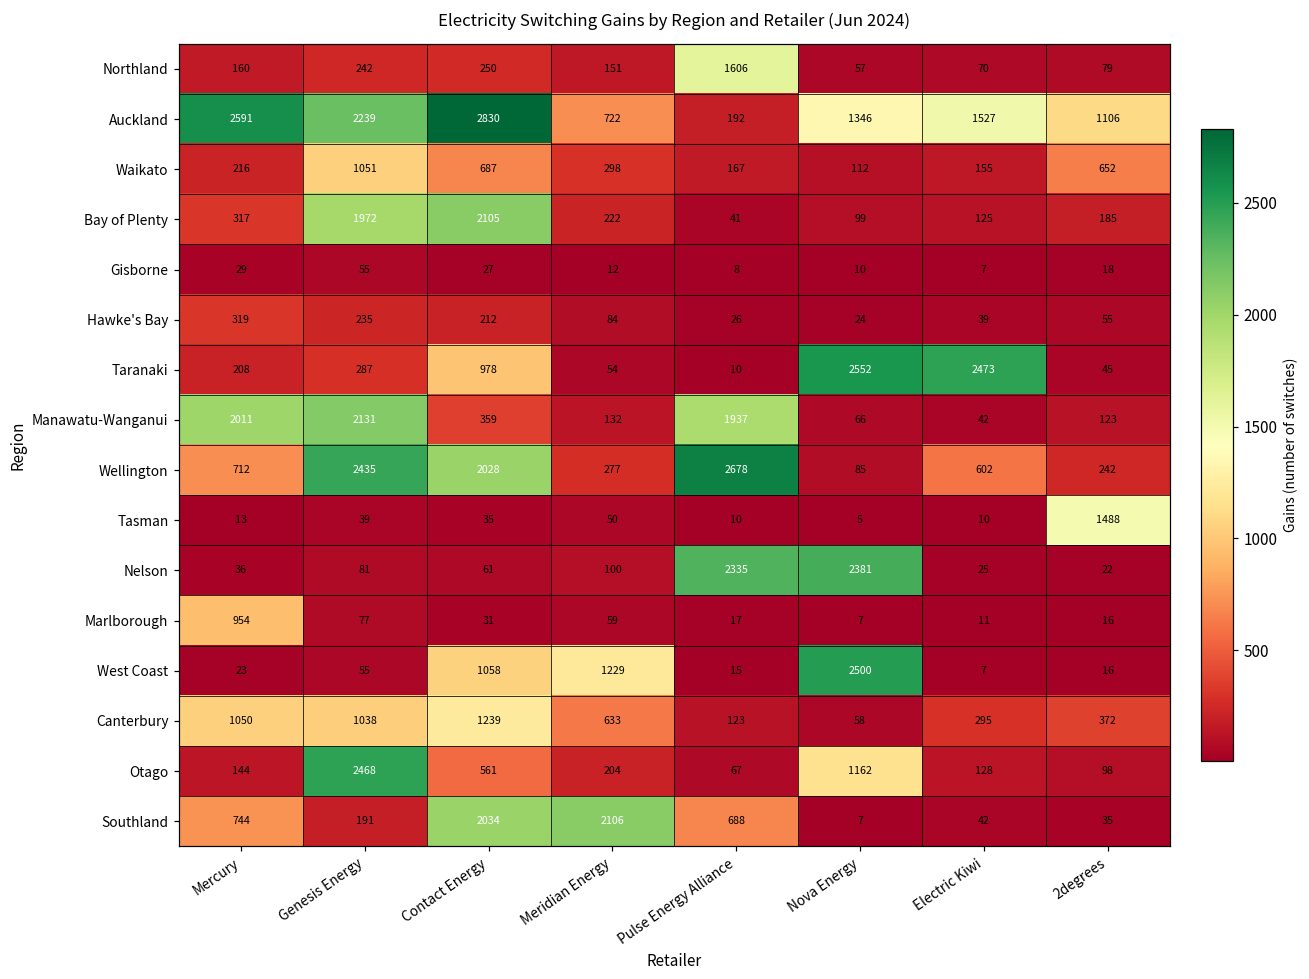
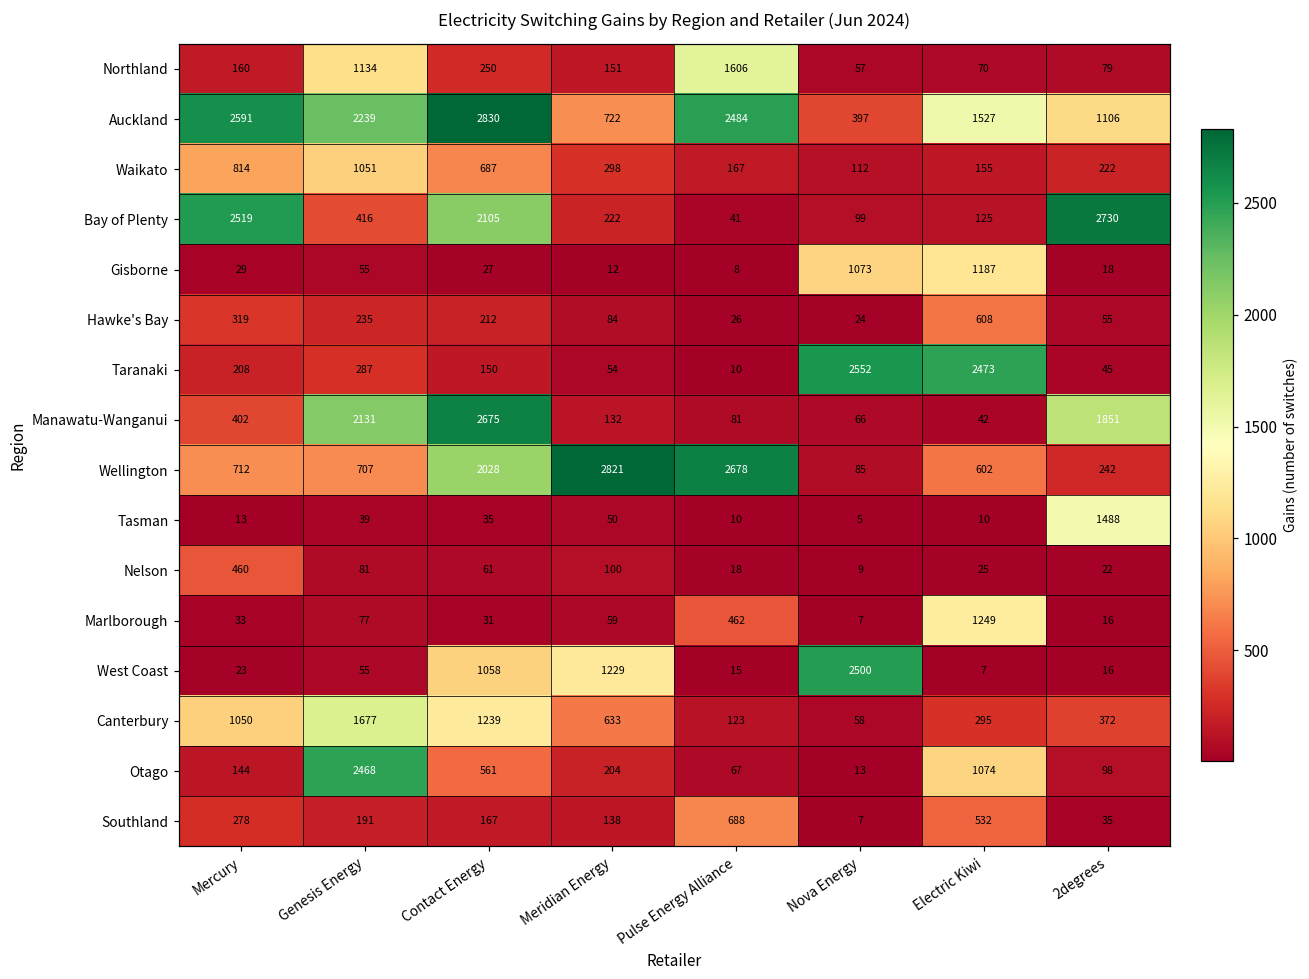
Northland, Genesis Energy: 242 -> 1134
Auckland, Pulse Energy Alliance: 192 -> 2484
Auckland, Nova Energy: 1346 -> 397
Waikato, Mercury: 216 -> 814
Waikato, 2degrees: 652 -> 222
Bay of Plenty, Mercury: 317 -> 2519
Bay of Plenty, Genesis Energy: 1972 -> 416
Bay of Plenty, 2degrees: 185 -> 2730
Gisborne, Nova Energy: 10 -> 1073
Gisborne, Electric Kiwi: 7 -> 1187
Hawke's Bay, Electric Kiwi: 39 -> 608
Taranaki, Contact Energy: 978 -> 150
Manawatu-Wanganui, Mercury: 2011 -> 402
Manawatu-Wanganui, Contact Energy: 359 -> 2675
Manawatu-Wanganui, Pulse Energy Alliance: 1937 -> 81
Manawatu-Wanganui, 2degrees: 123 -> 1851
Wellington, Genesis Energy: 2435 -> 707
Wellington, Meridian Energy: 277 -> 2821
Nelson, Mercury: 36 -> 460
Nelson, Pulse Energy Alliance: 2335 -> 18
Nelson, Nova Energy: 2381 -> 9
Marlborough, Mercury: 954 -> 33
Marlborough, Pulse Energy Alliance: 17 -> 462
Marlborough, Electric Kiwi: 11 -> 1249
Canterbury, Genesis Energy: 1038 -> 1677
Otago, Nova Energy: 1162 -> 13
Otago, Electric Kiwi: 128 -> 1074
Southland, Mercury: 744 -> 278
Southland, Contact Energy: 2034 -> 167
Southland, Meridian Energy: 2106 -> 138
Southland, Electric Kiwi: 42 -> 532
